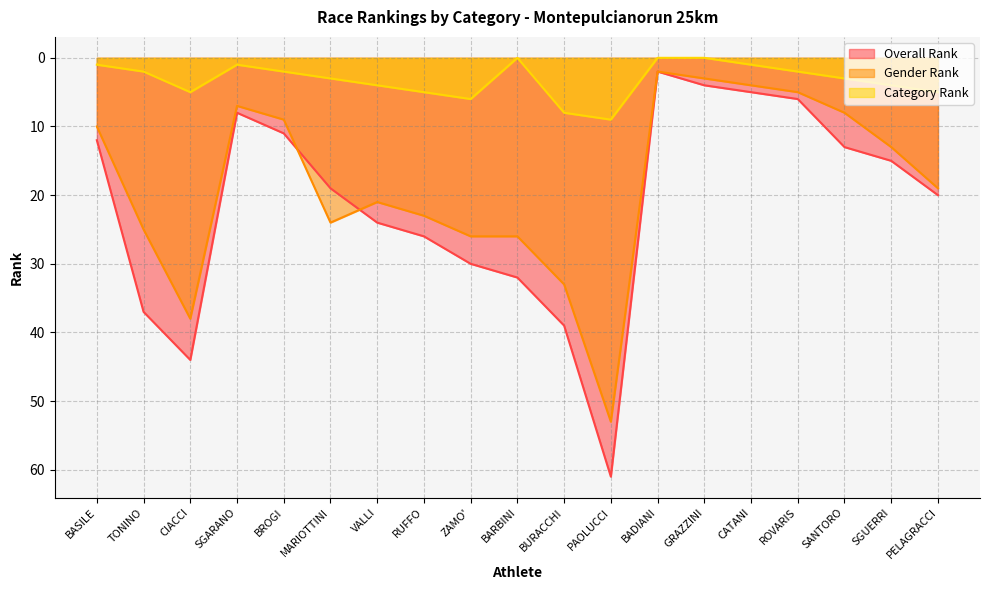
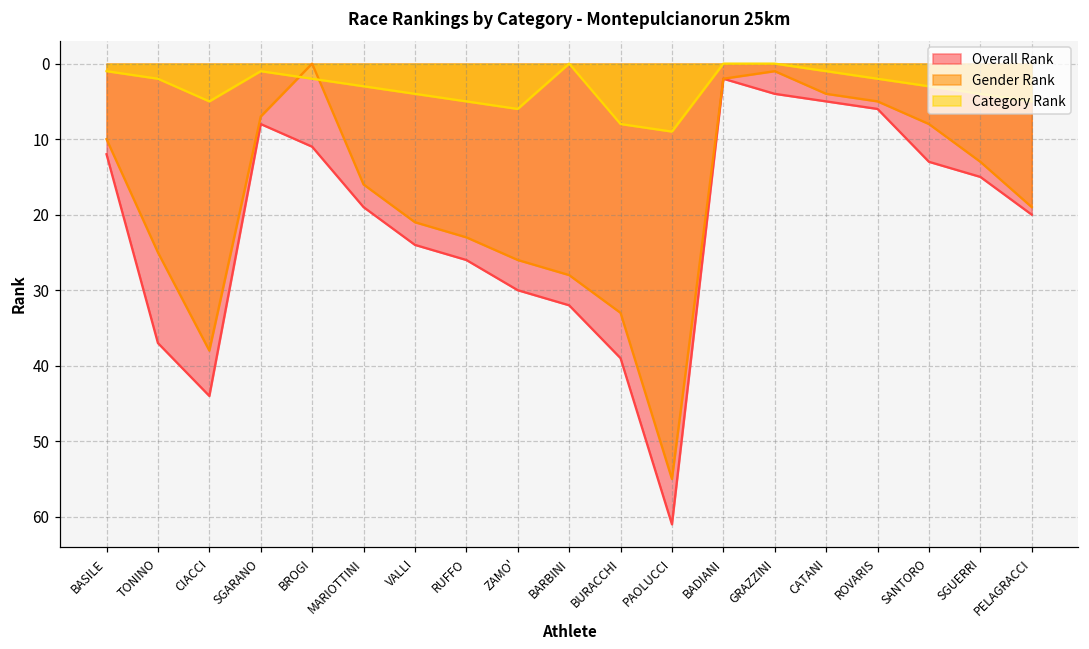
Gender Rank, BROGI: 9 -> 0
Gender Rank, MARIOTTINI: 24 -> 16
Gender Rank, BARBINI: 26 -> 28
Gender Rank, PAOLUCCI: 53 -> 55
Gender Rank, GRAZZINI: 3 -> 1
